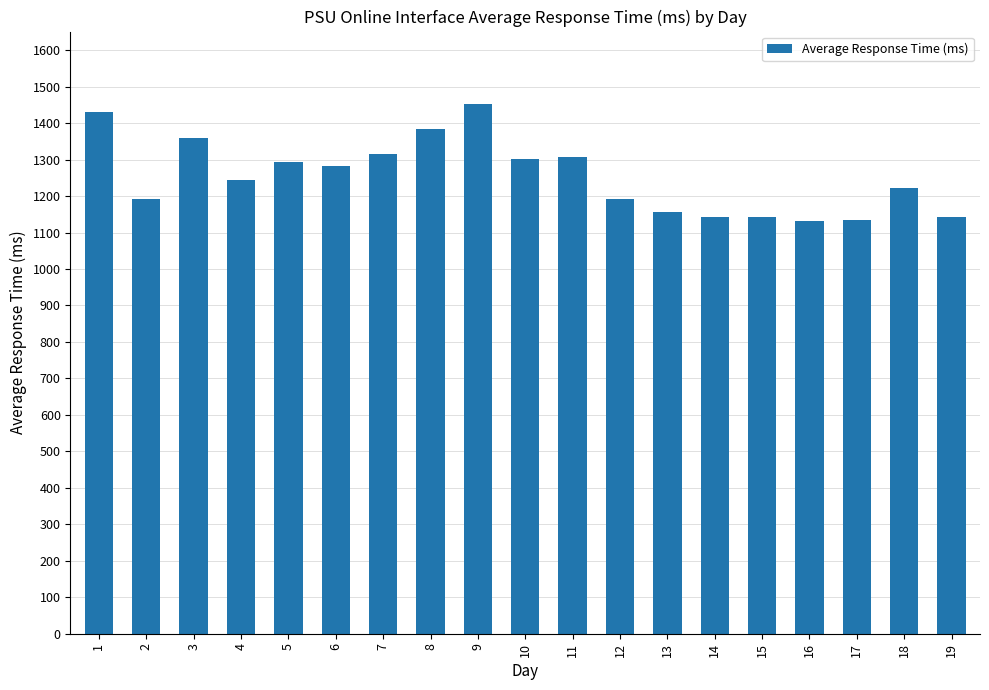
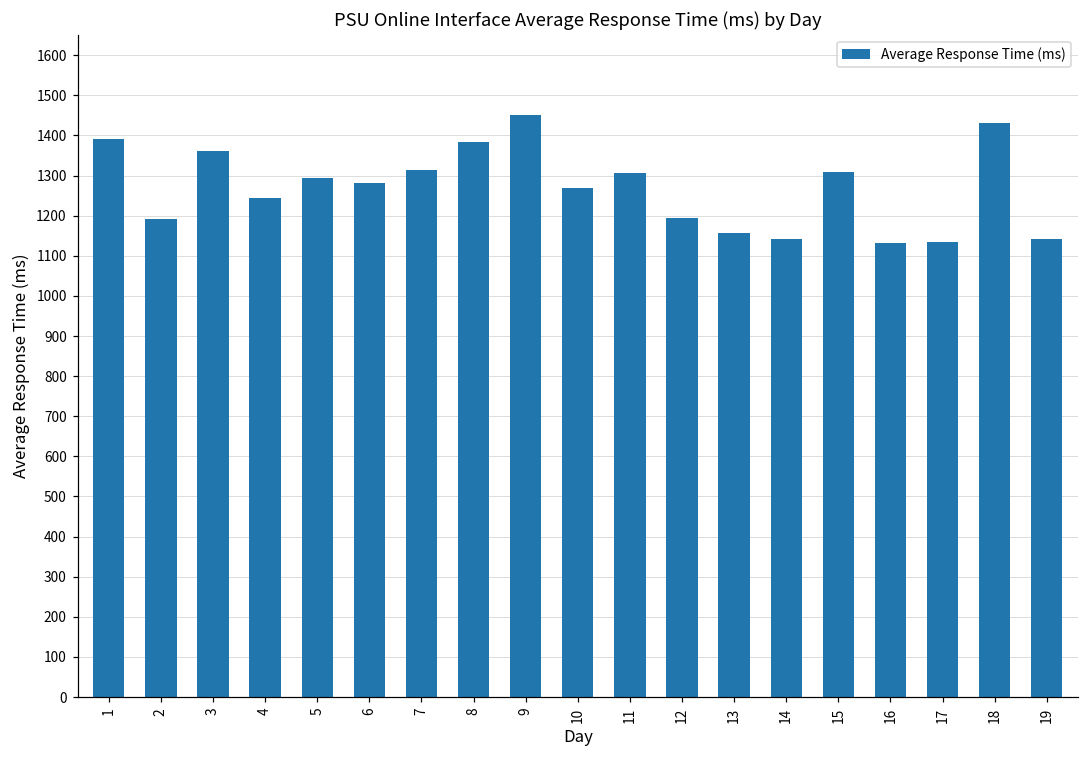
1: 1430 -> 1390
10: 1300 -> 1270
15: 1140 -> 1310
18: 1220 -> 1430
